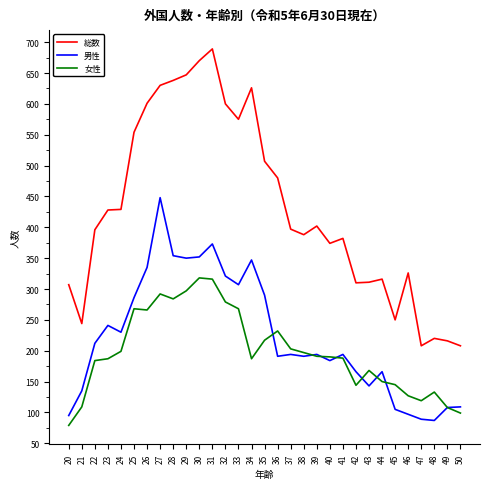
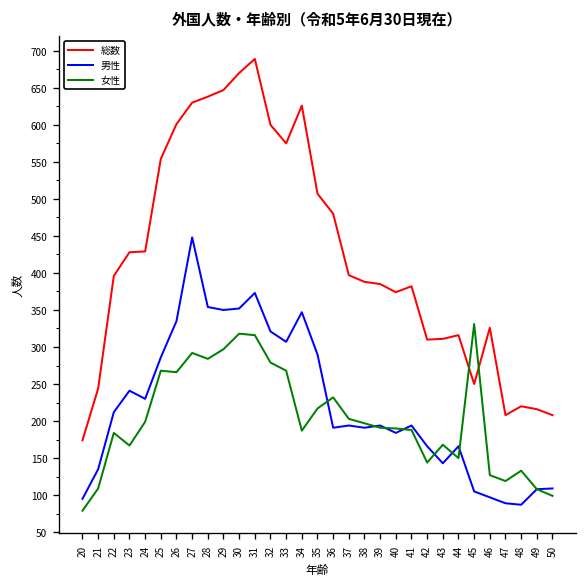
総数, 20: 310 -> 170
女性, 23: 190 -> 170
総数, 39: 400 -> 390
女性, 45: 150 -> 330
